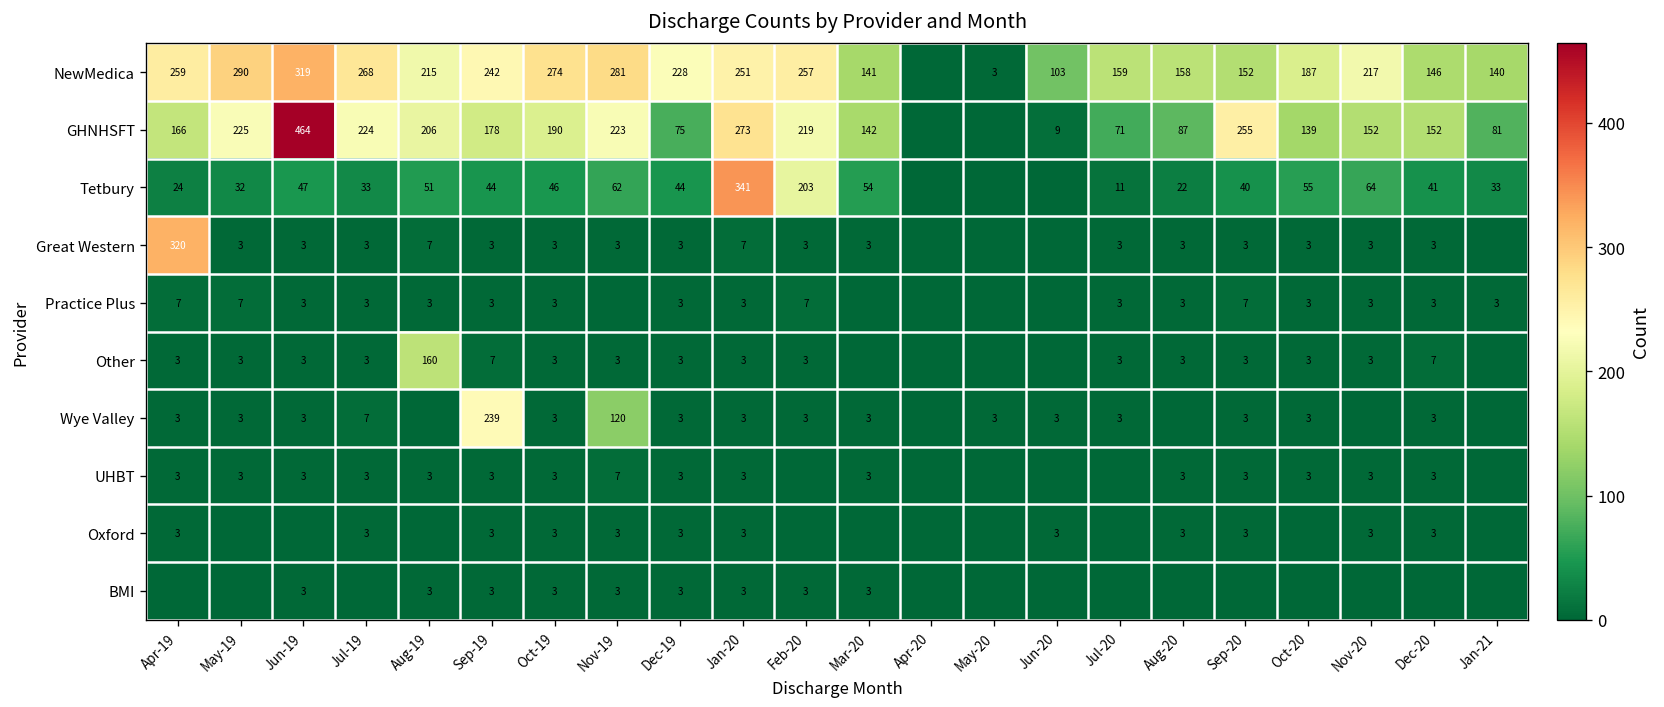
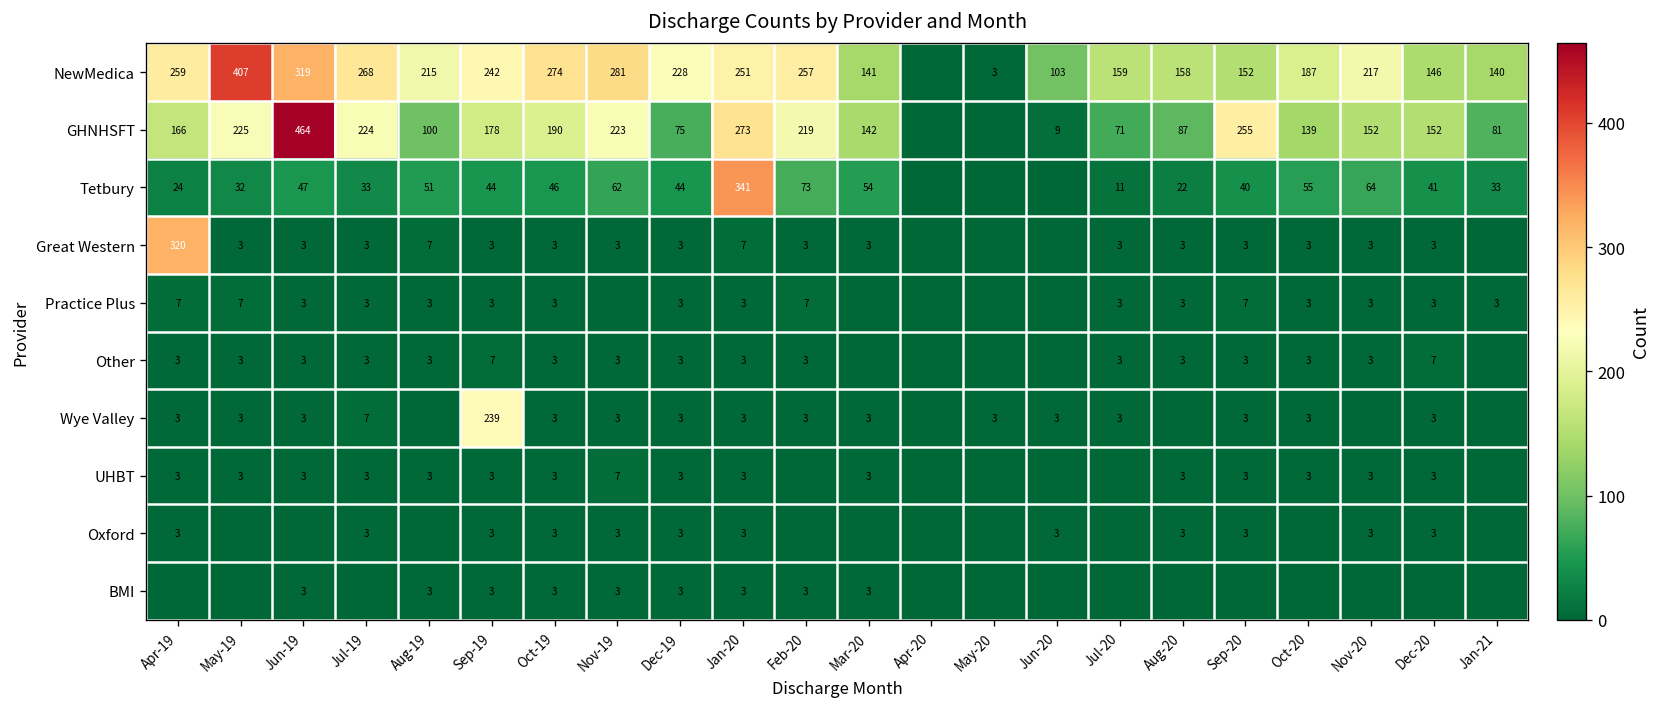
NewMedica, May-19: 290 -> 407
GHNHSFT, Aug-19: 206 -> 100
Tetbury, Feb-20: 203 -> 73
Other, Aug-19: 160 -> 3
Wye Valley, Nov-19: 120 -> 3
